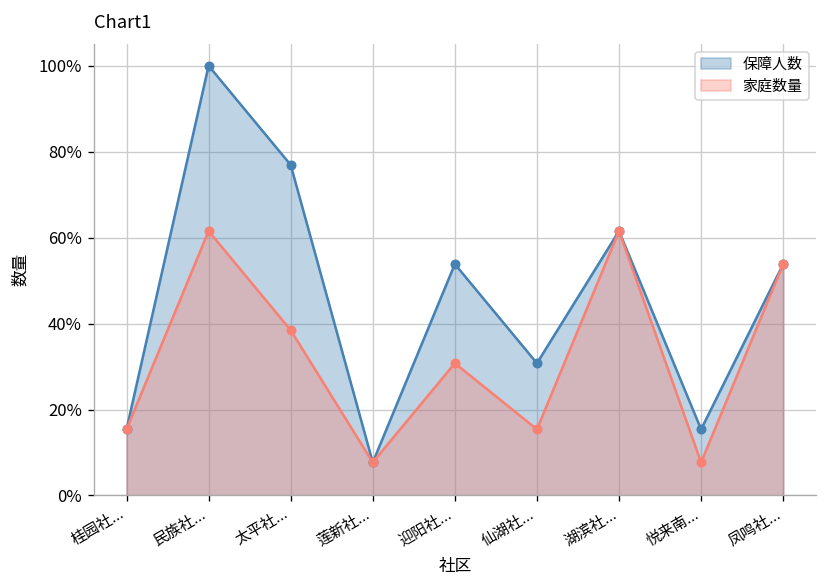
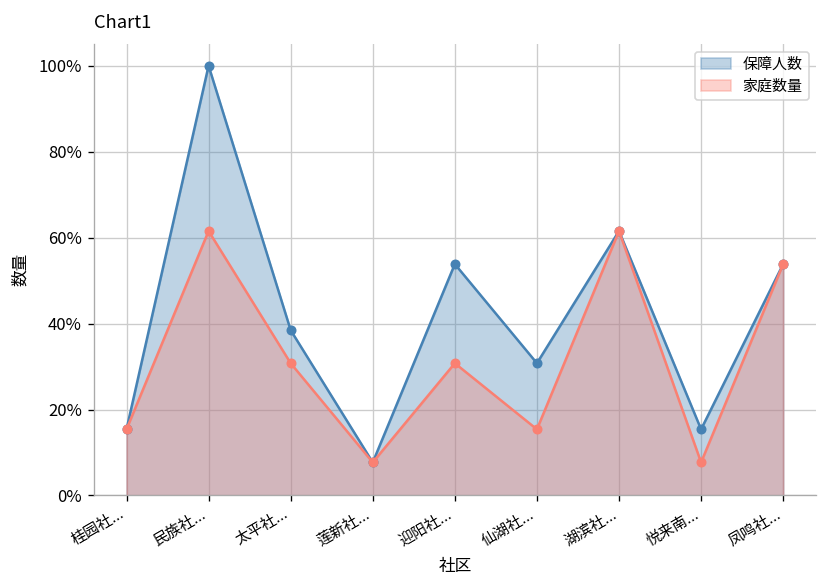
保障人数, 太平社...: 77% -> 38%
家庭数量, 太平社...: 38% -> 31%
